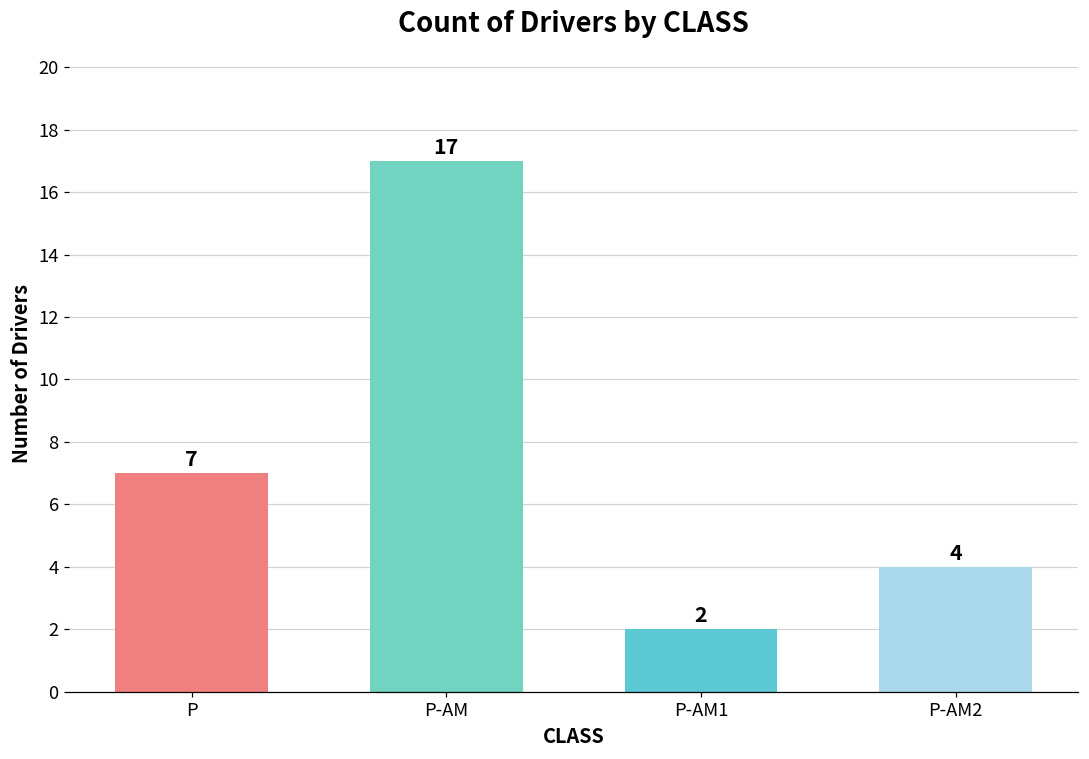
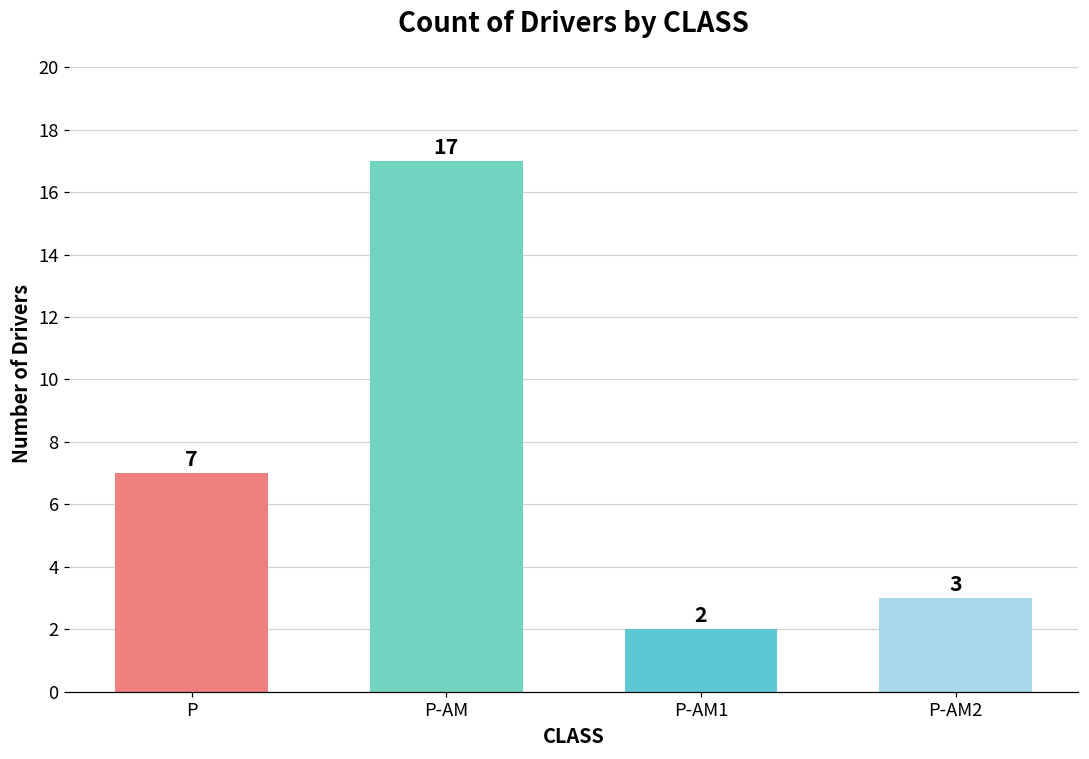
P-AM2: 4 -> 3
